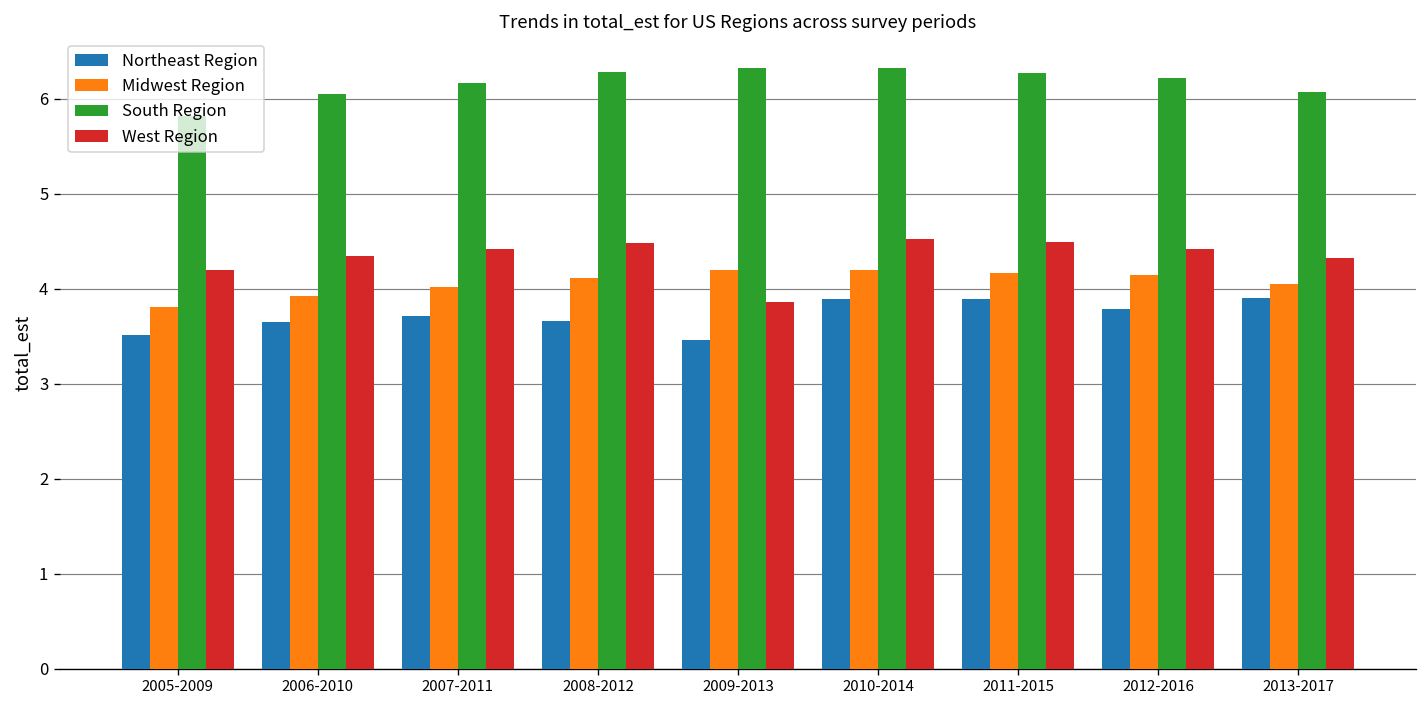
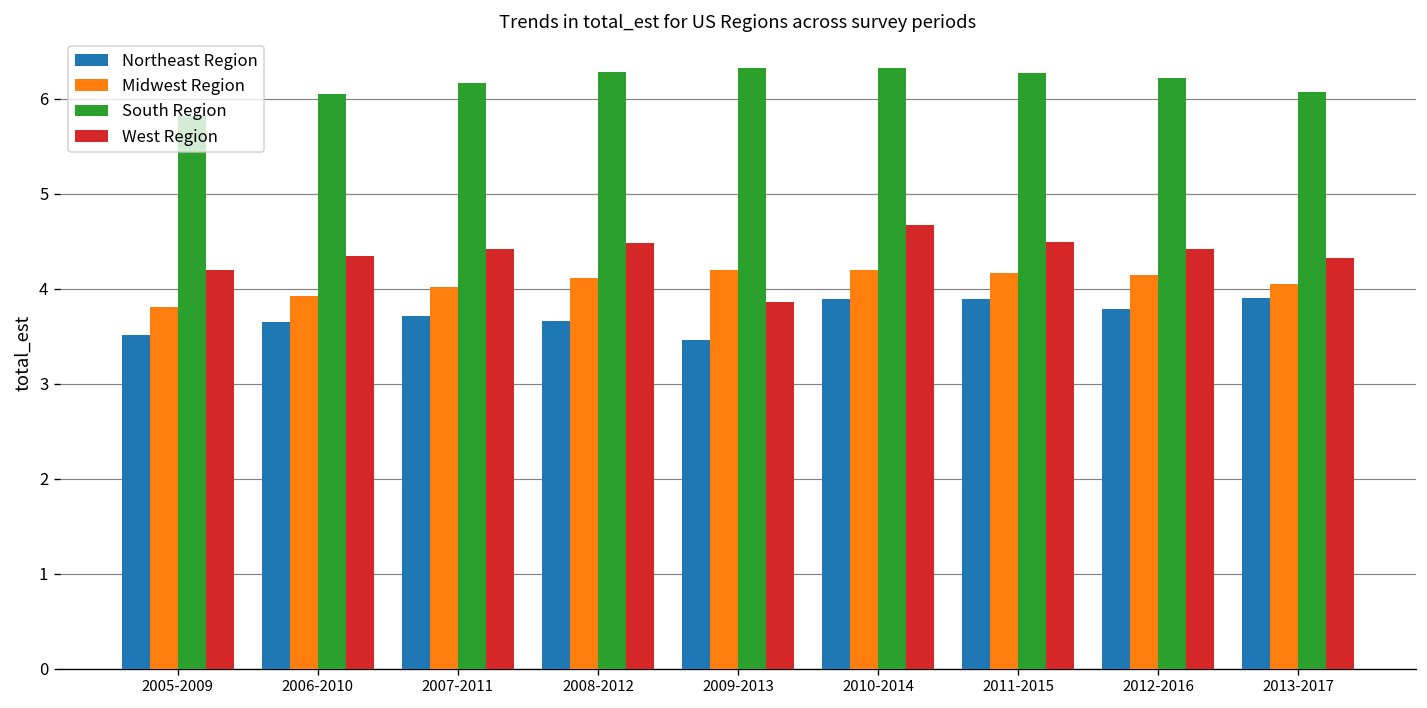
West Region, 2010-2014: 4.5 -> 4.7
